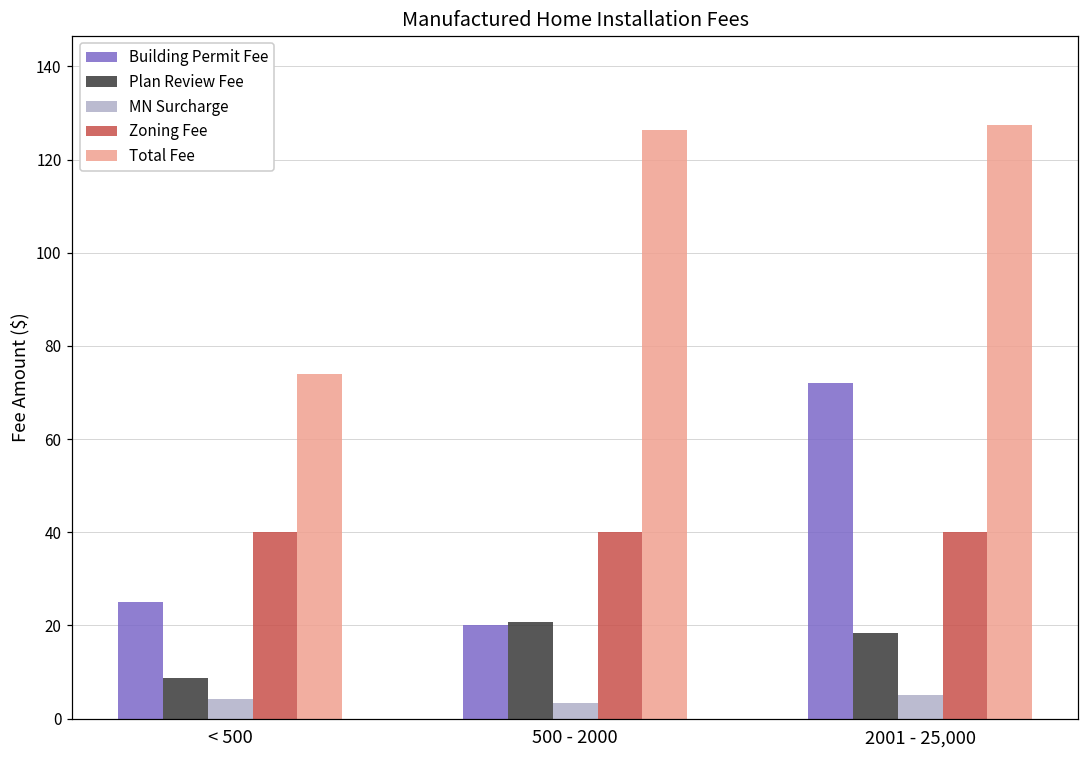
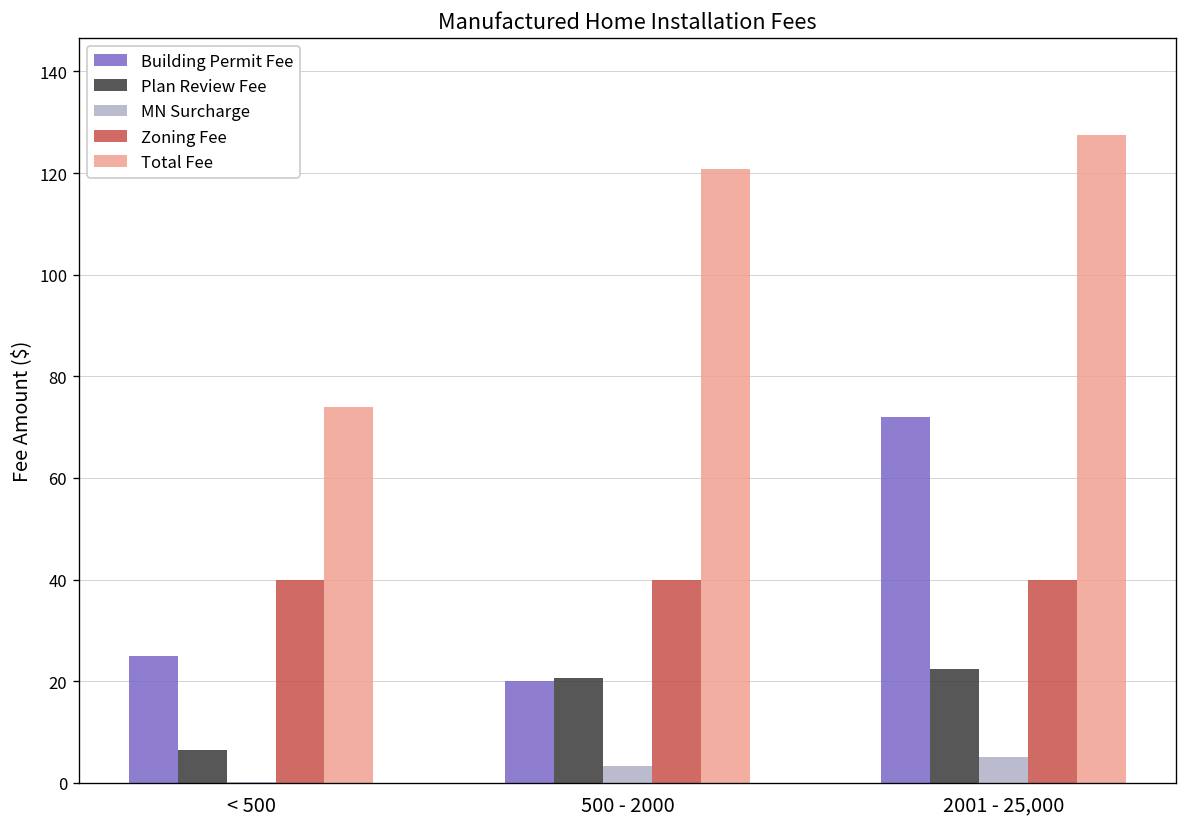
Plan Review Fee, < 500: 9 -> 7
MN Surcharge, < 500: 4 -> 0
Total Fee, 500 - 2000: 126 -> 121
Plan Review Fee, 2001 - 25,000: 18 -> 22
